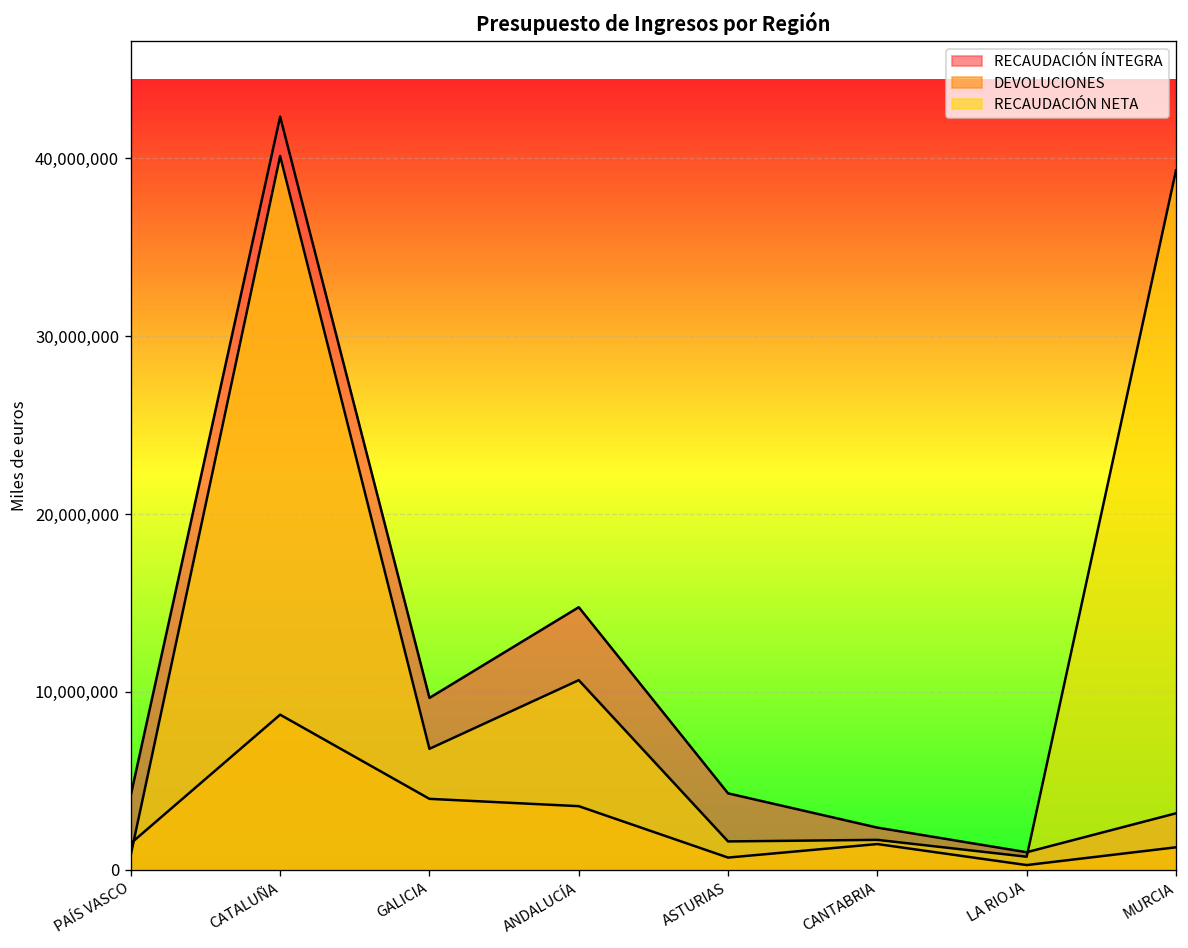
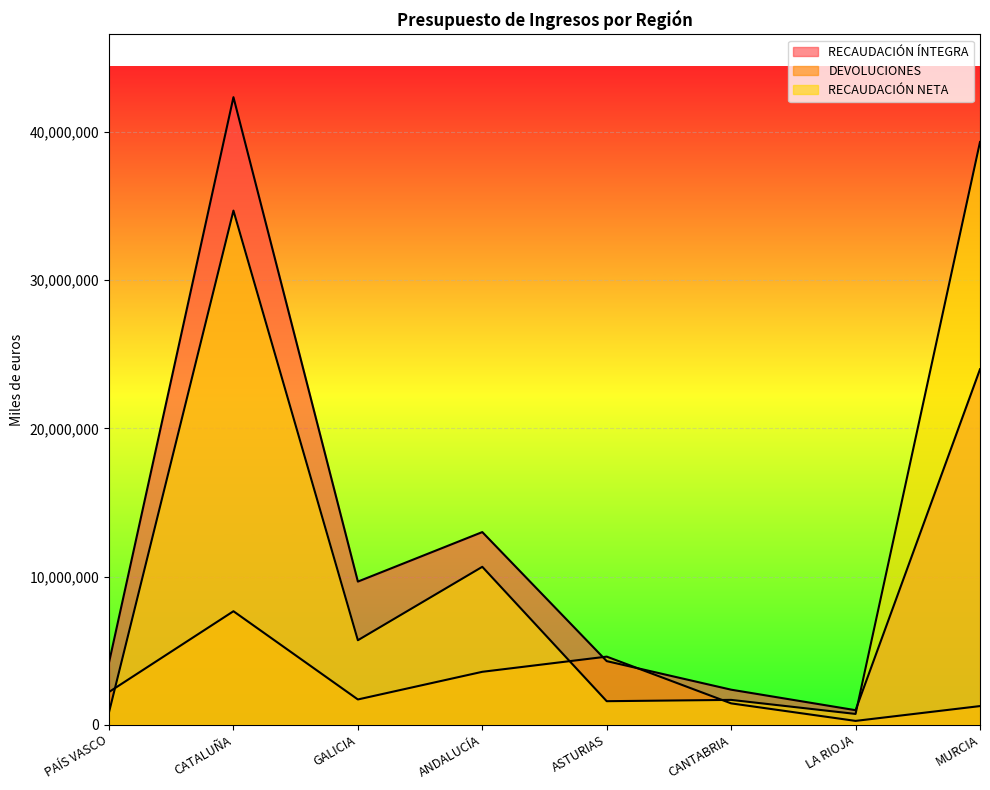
DEVOLUCIONES, PAÍS VASCO: 1,500,000 -> 2,200,000
DEVOLUCIONES, CATALUÑA: 8,700,000 -> 7,700,000
RECAUDACIÓN NETA, CATALUÑA: 40,100,000 -> 34,700,000
DEVOLUCIONES, GALICIA: 4,000,000 -> 1,700,000
RECAUDACIÓN NETA, GALICIA: 6,800,000 -> 5,700,000
RECAUDACIÓN ÍNTEGRA, ANDALUCÍA: 14,800,000 -> 13,000,000
DEVOLUCIONES, ASTURIAS: 700,000 -> 4,600,000
RECAUDACIÓN ÍNTEGRA, MURCIA: 3,200,000 -> 24,000,000
